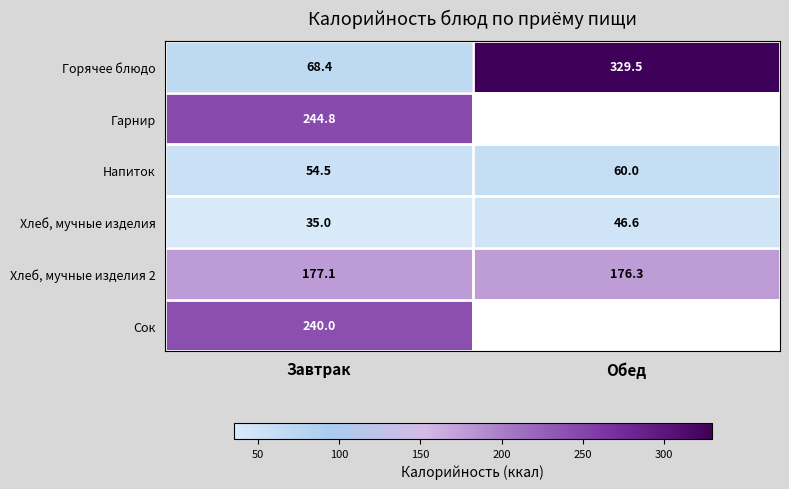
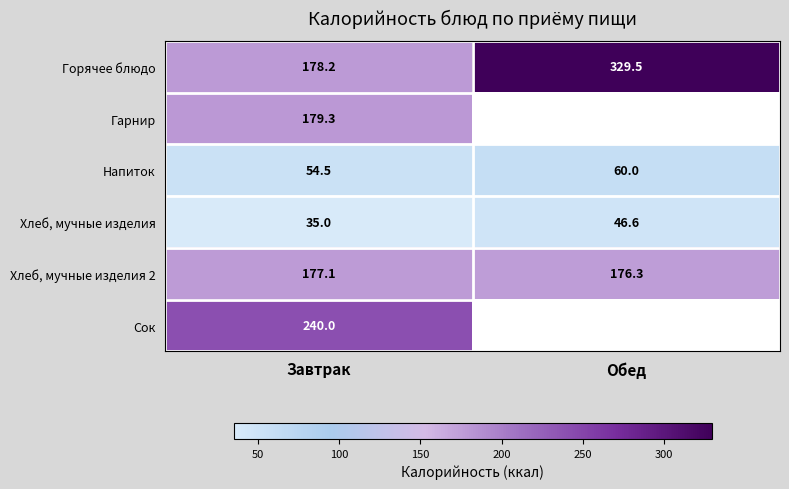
Горячее блюдо, Завтрак: 68.4 -> 178.2
Гарнир, Завтрак: 244.8 -> 179.3
